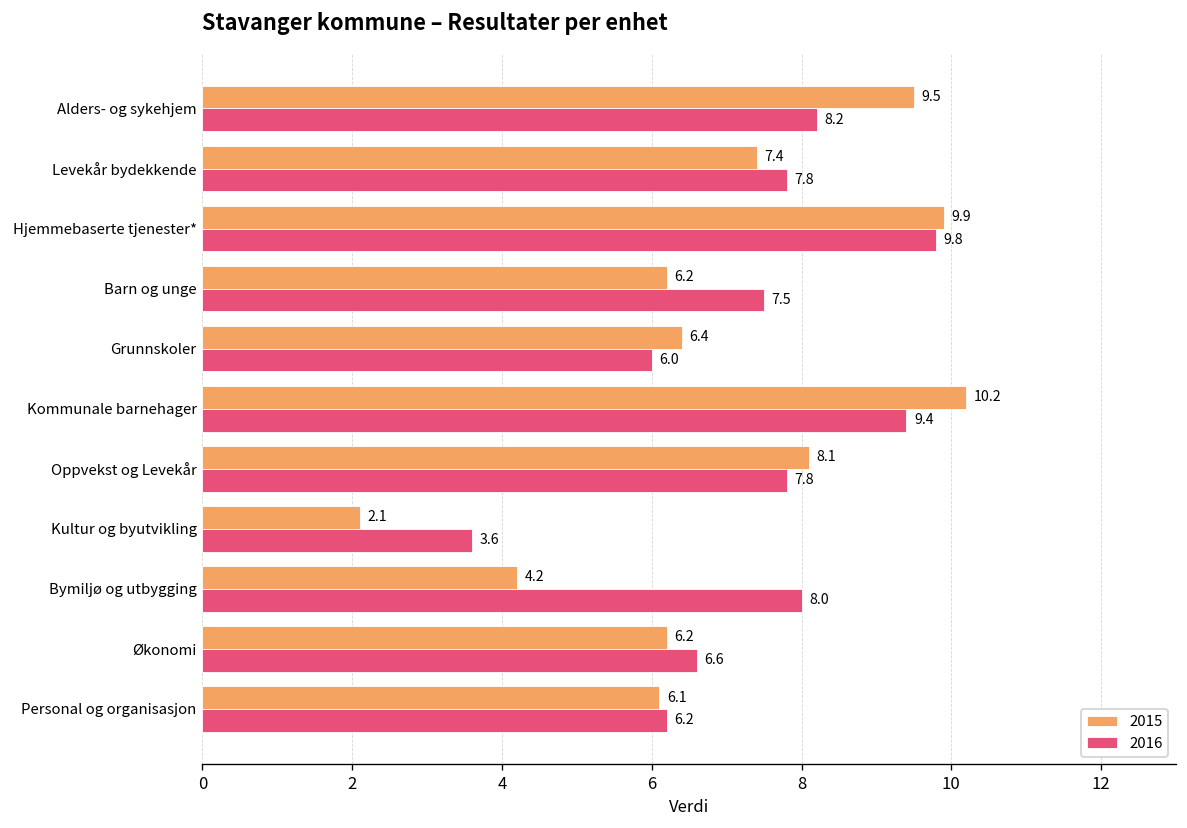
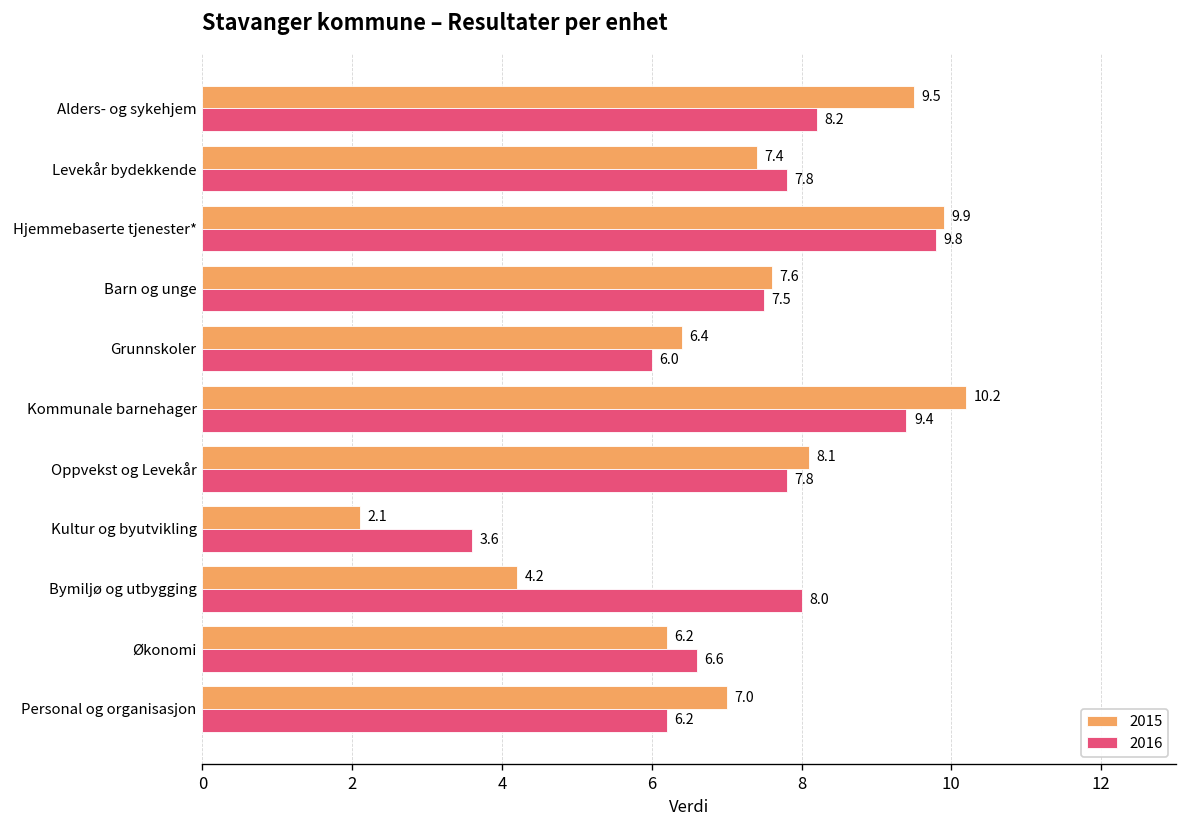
2015, Barn og unge: 6.2 -> 7.6
2015, Personal og organisasjon: 6.1 -> 7.0
